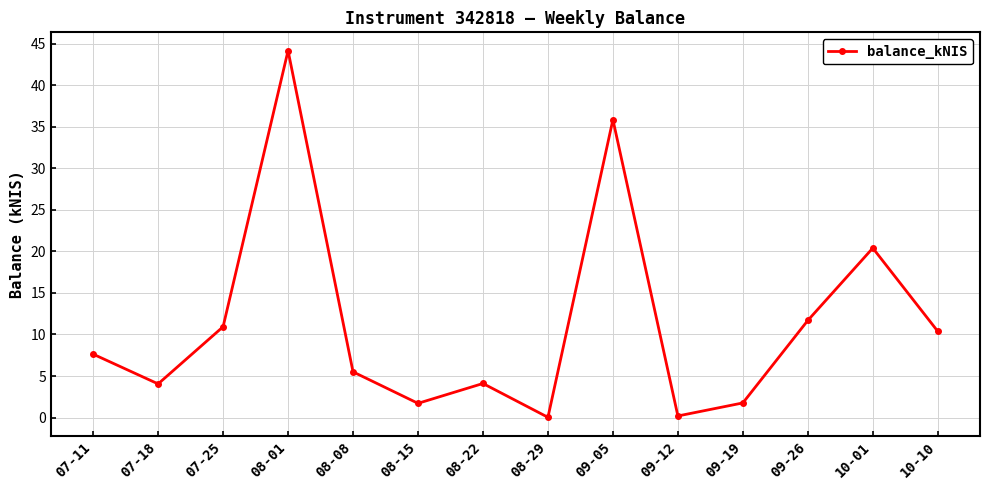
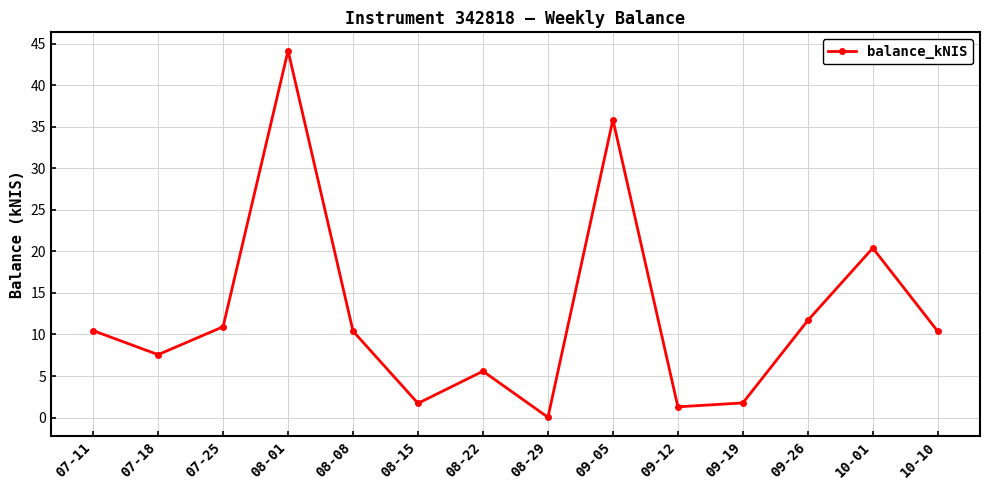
07-11: 8 -> 10
07-18: 4 -> 8
08-08: 6 -> 10
08-22: 4 -> 6
09-12: 0 -> 1
